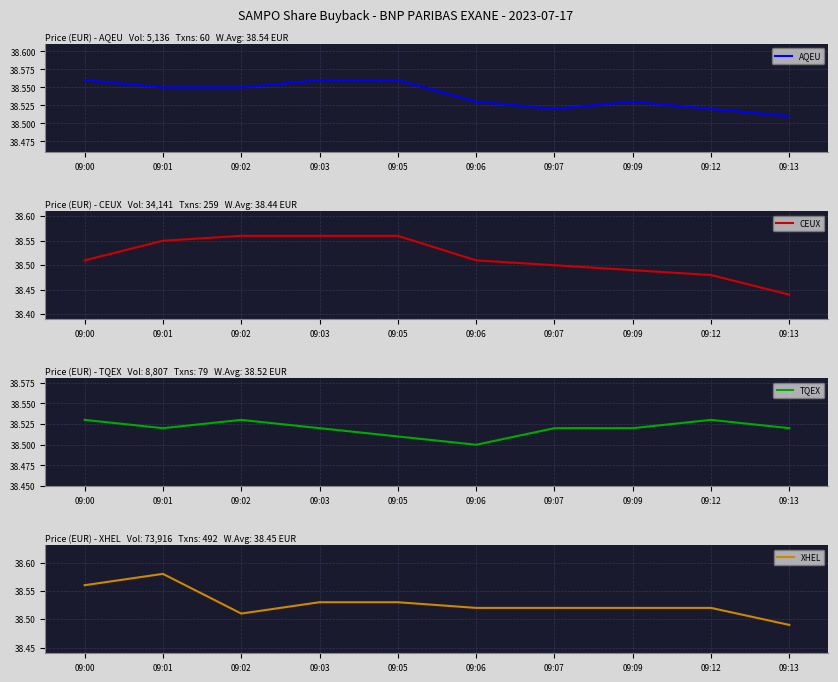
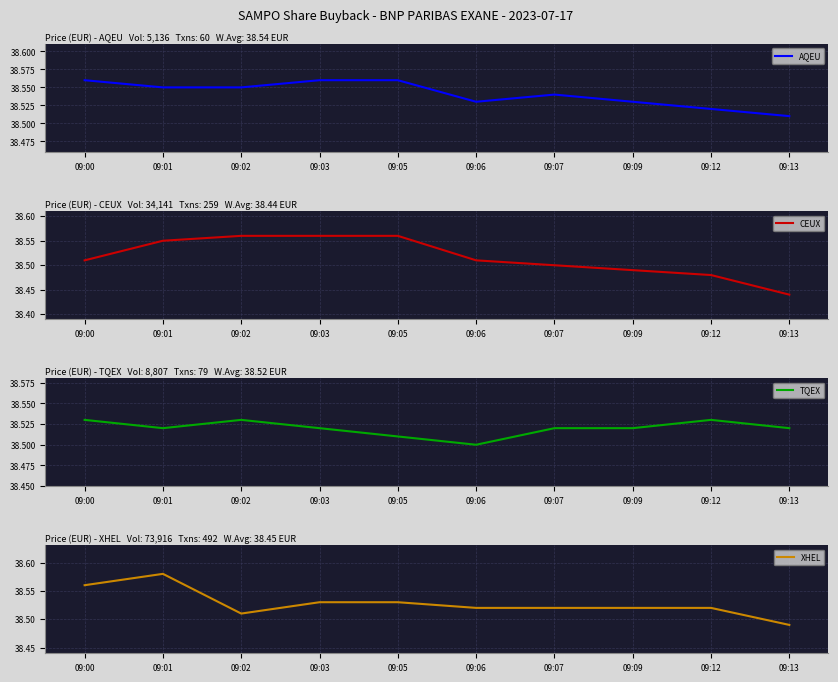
Price (EUR) - AQEU Vol: 5,136 Txns: 60 W.Avg: 38.54 EUR, 09:07: 38.52 -> 38.54
